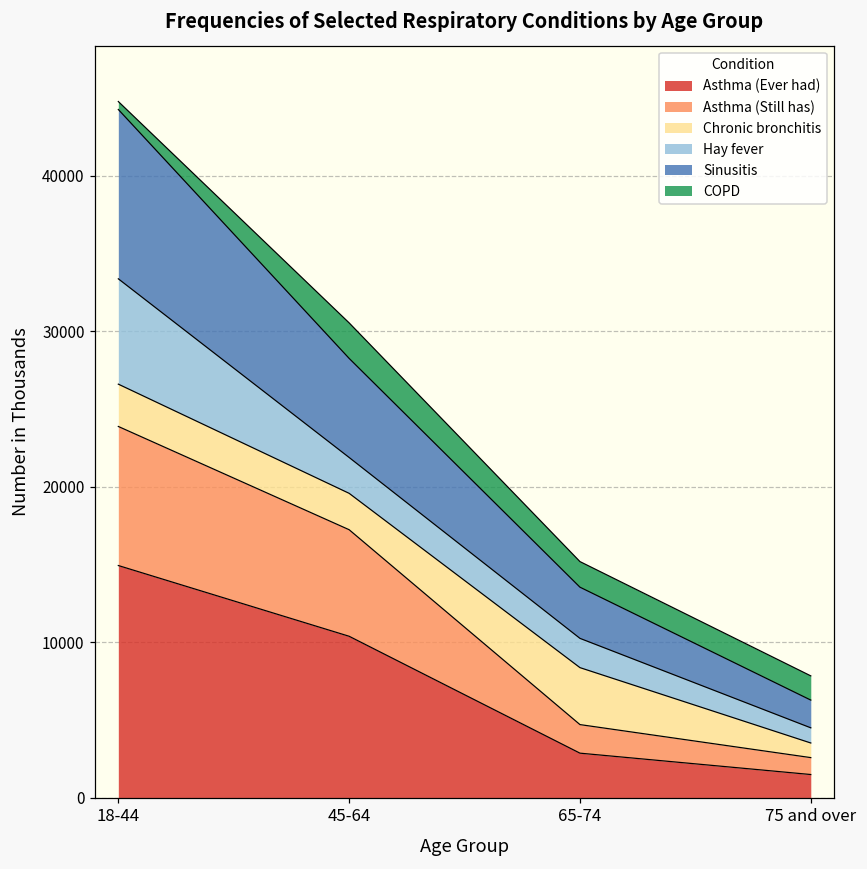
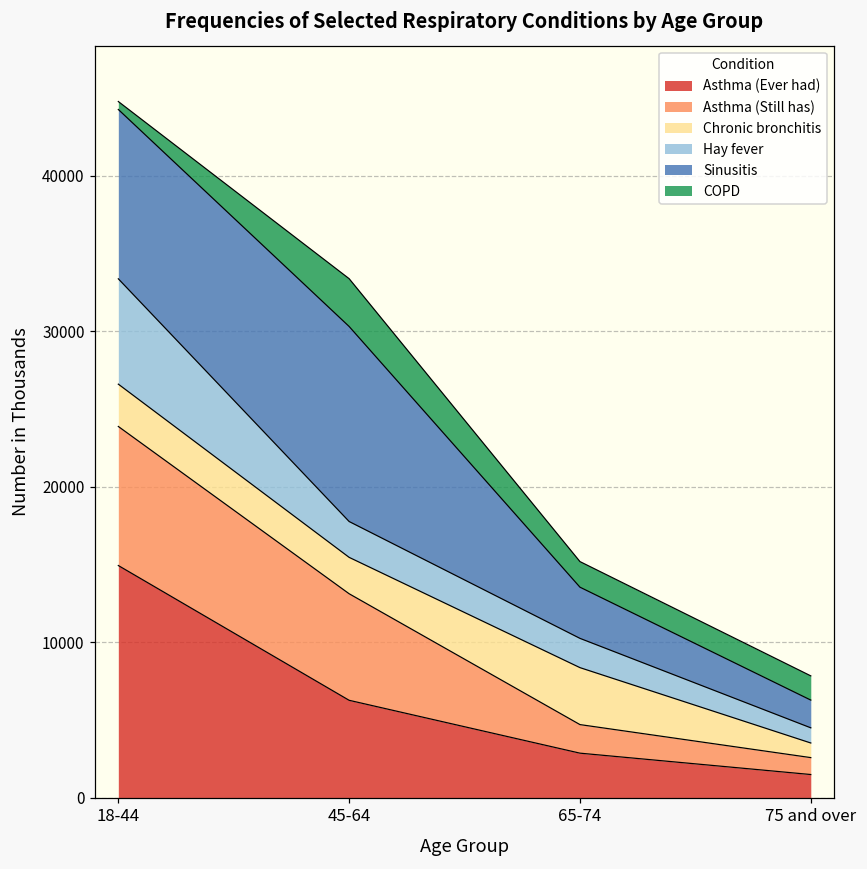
Asthma (Ever had), 45-64: 10400 -> 6300
Sinusitis, 45-64: 6400 -> 12500
COPD, 45-64: 2300 -> 3100
